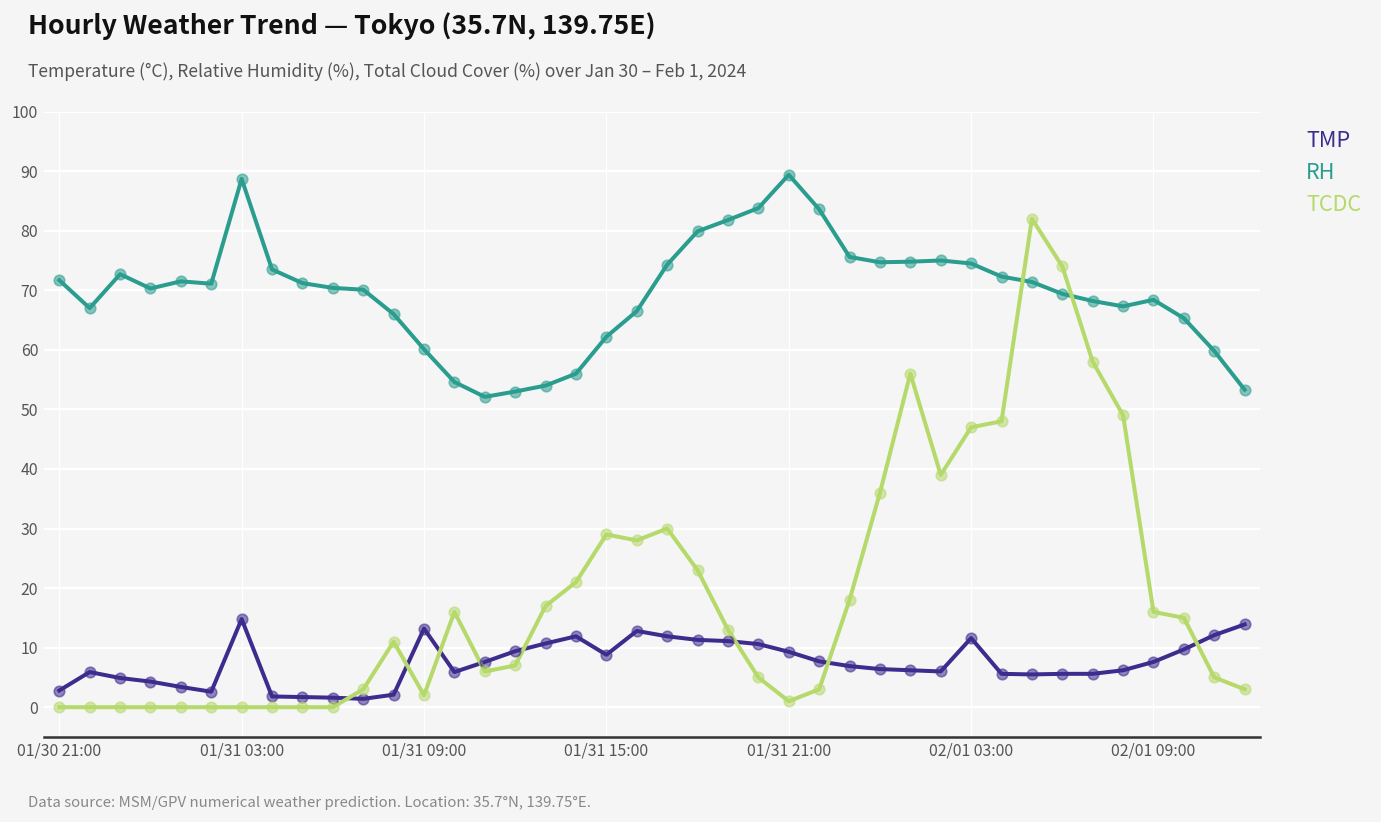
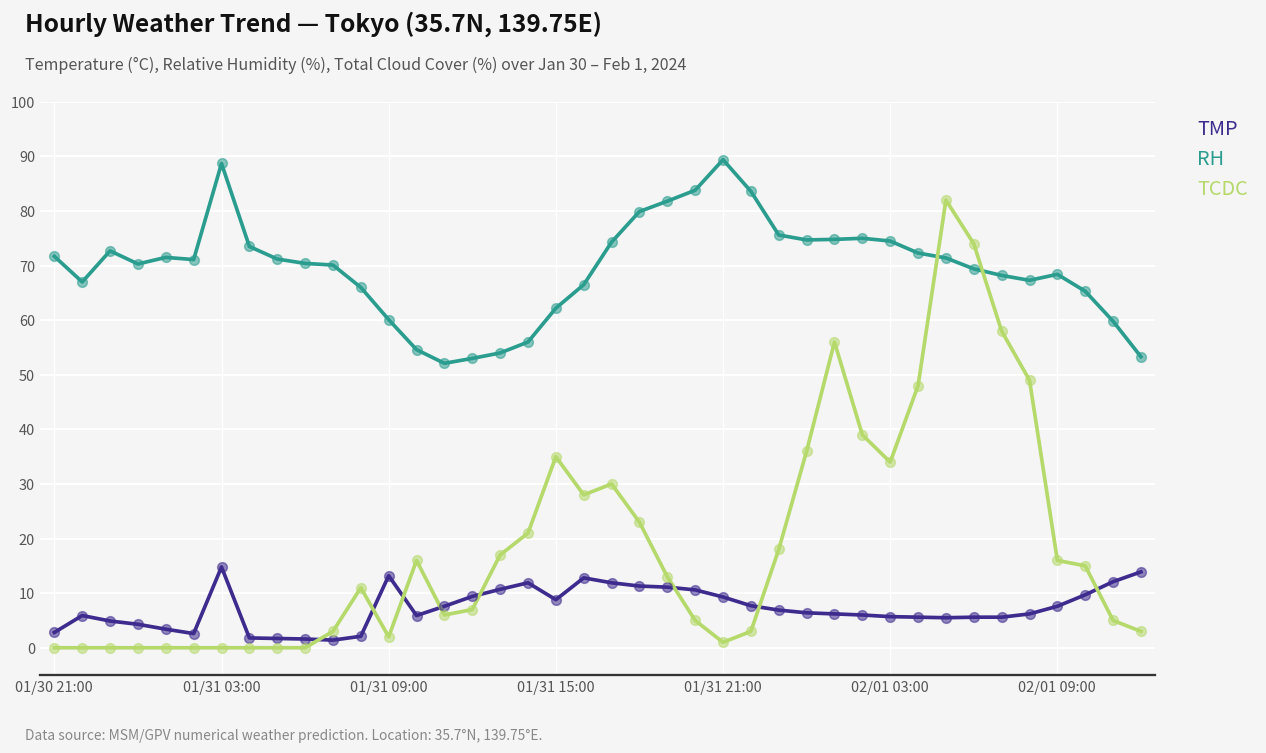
TCDC, 01/31 15:00: 29 -> 35
TMP, 02/01 03:00: 12 -> 6
TCDC, 02/01 03:00: 47 -> 34
